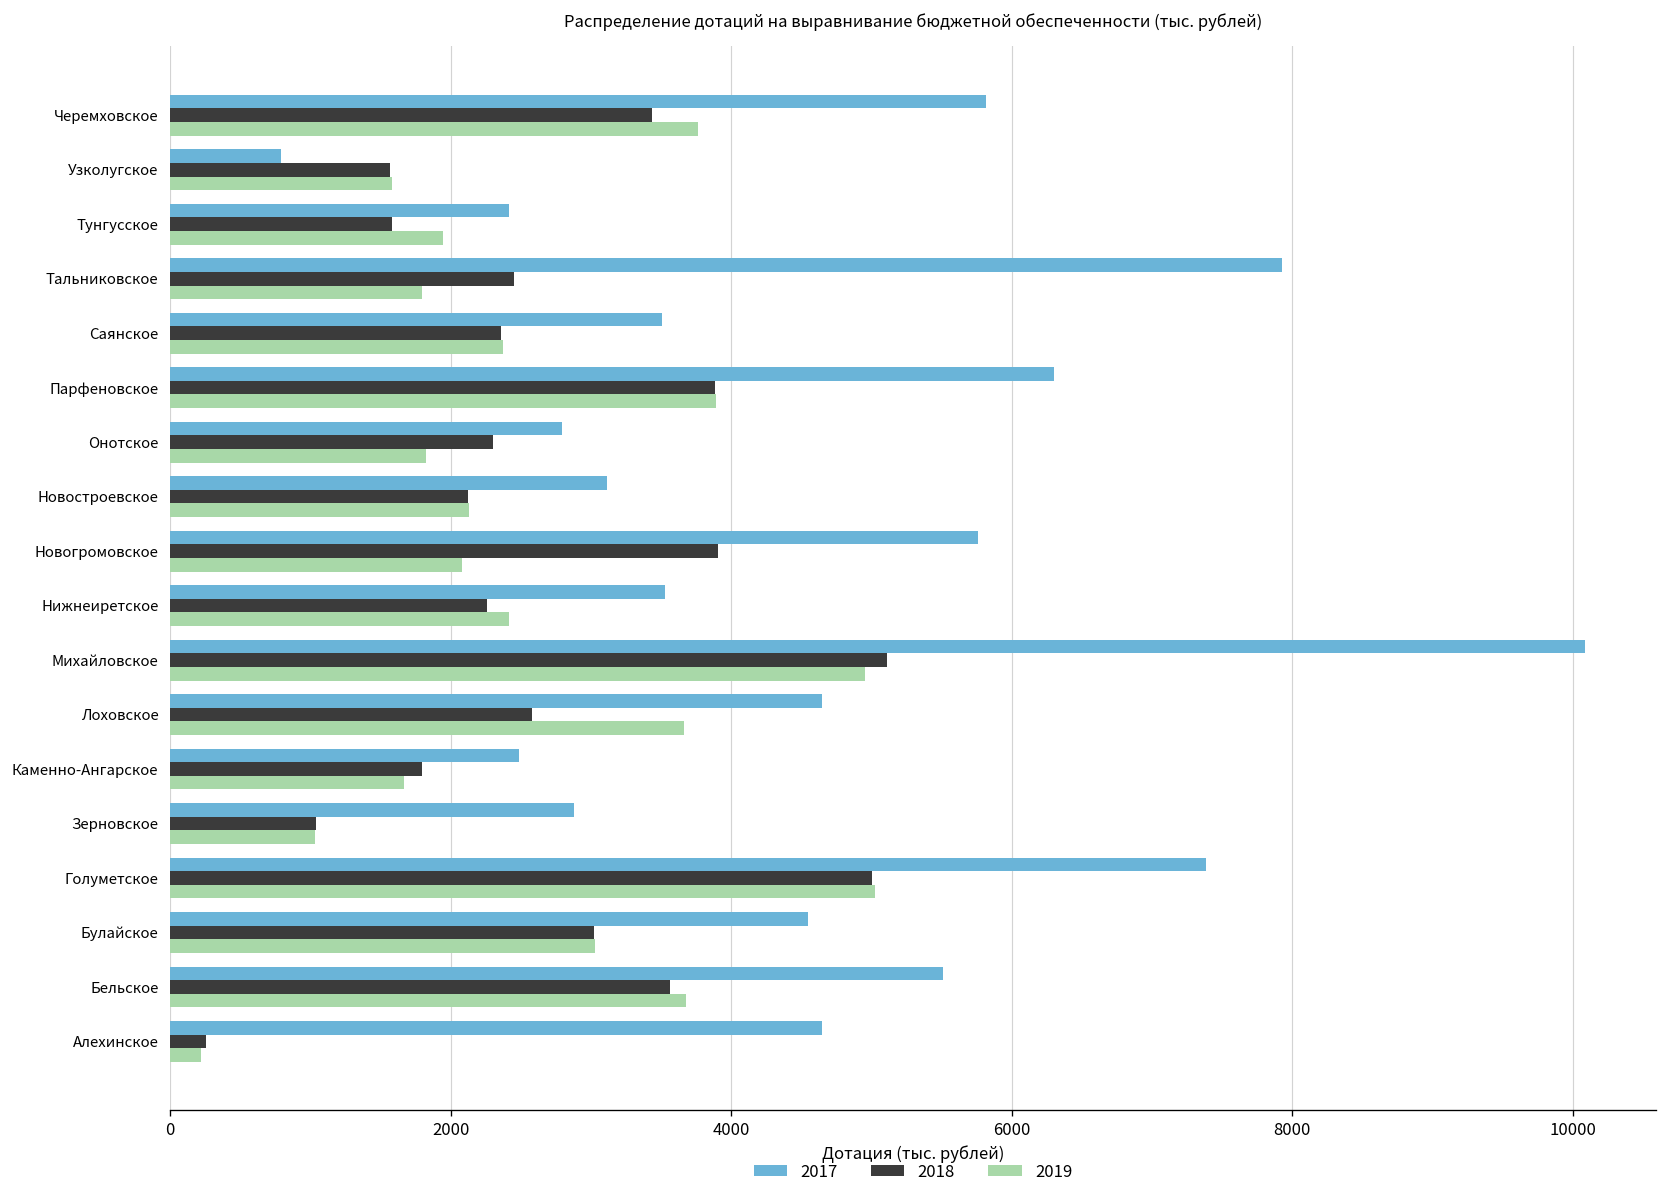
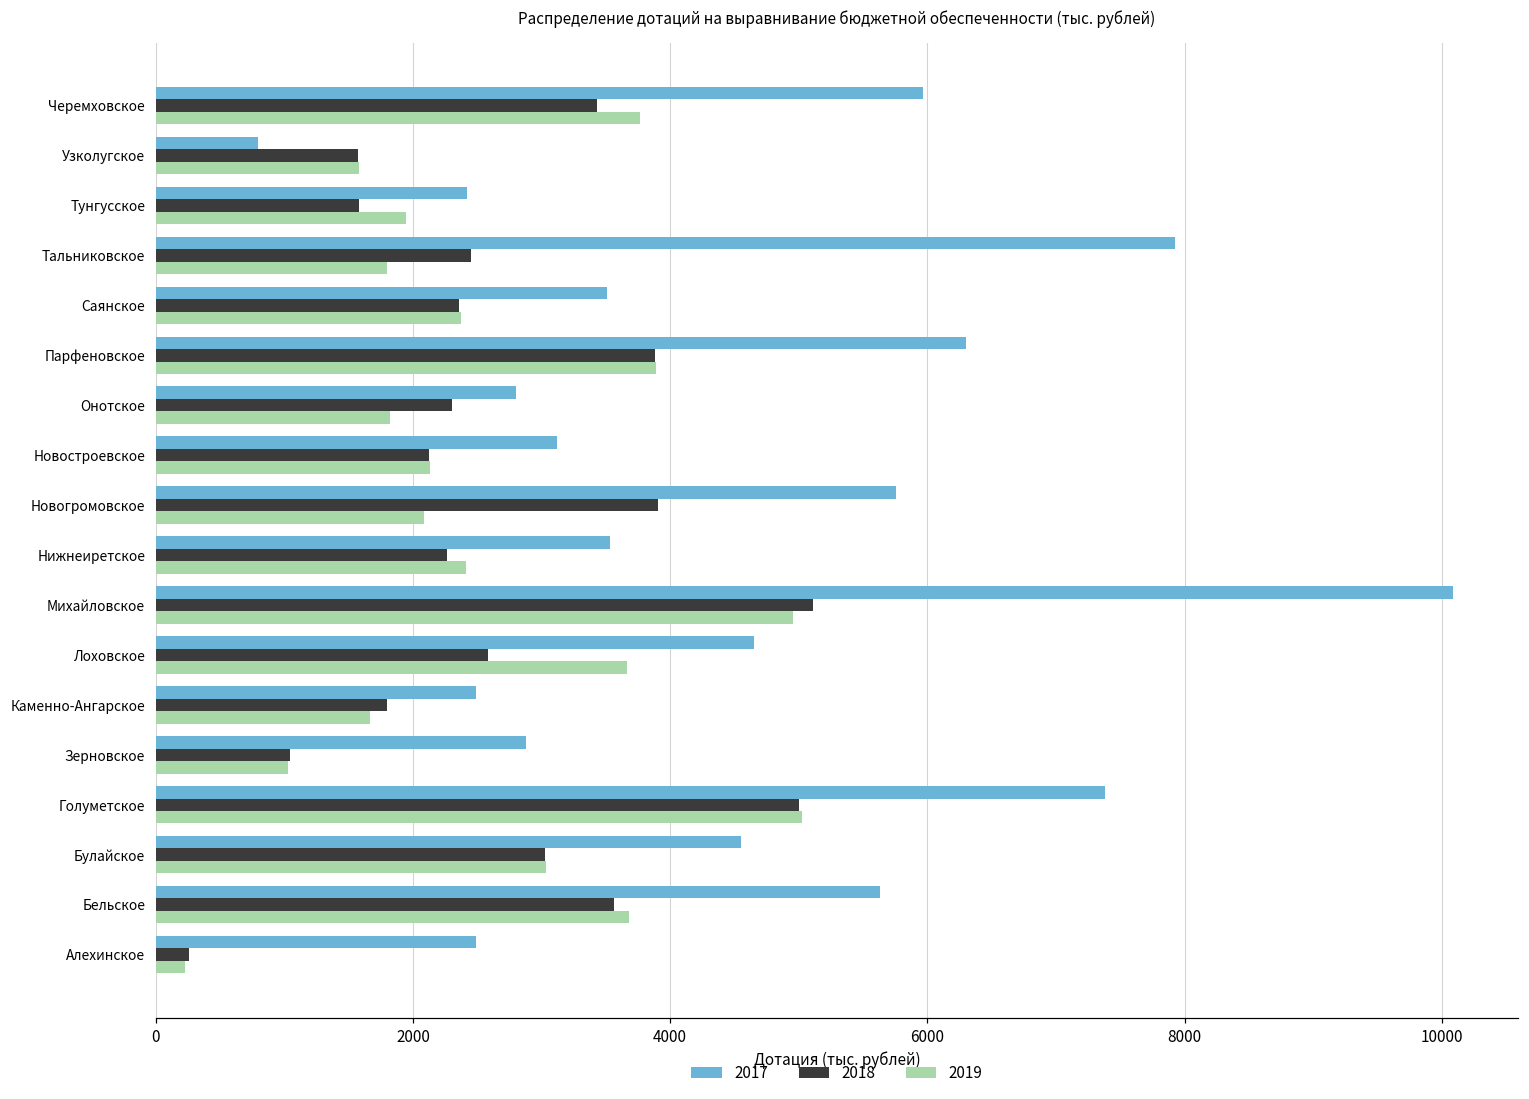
2017, Черемховское: 5820 -> 5970
2017, Бельское: 5510 -> 5640
2017, Алехинское: 4650 -> 2490
